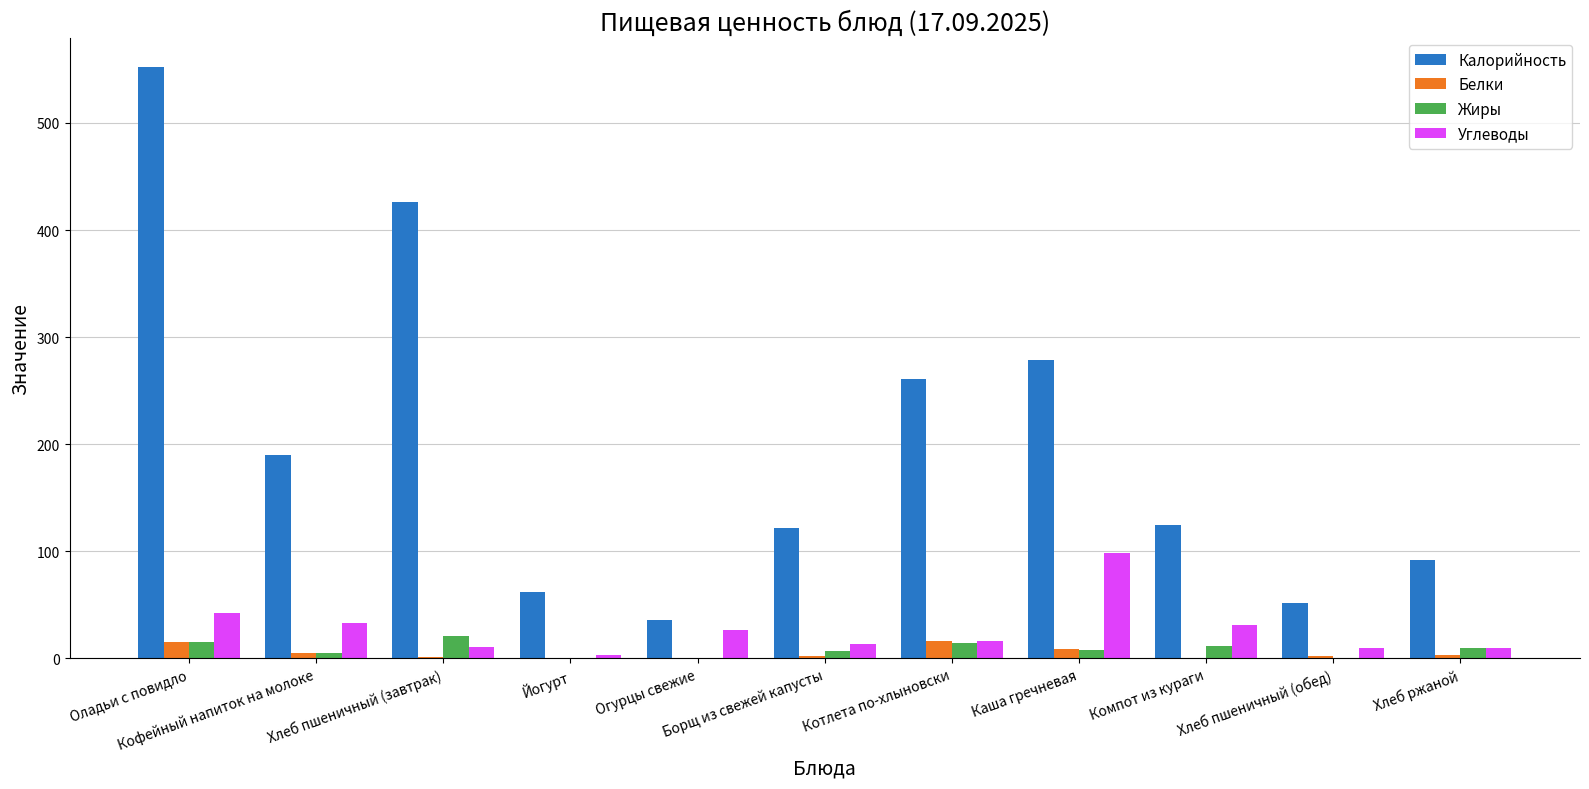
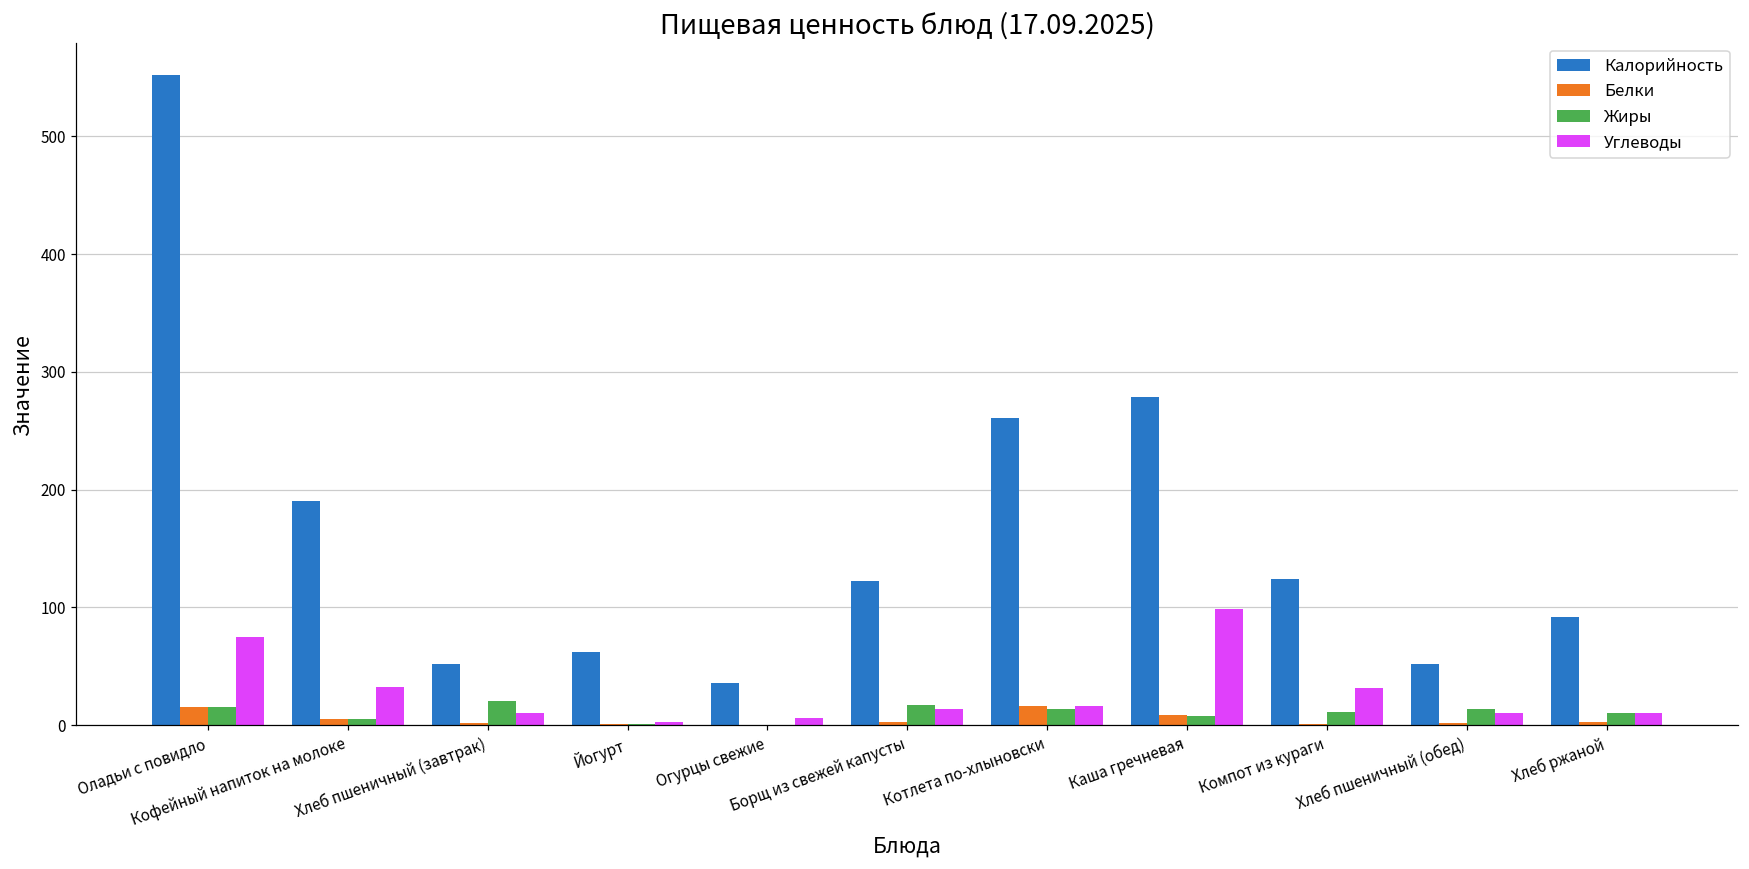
Углеводы, Оладьи с повидло: 42 -> 75
Калорийность, Хлеб пшеничный (завтрак): 426 -> 52
Углеводы, Огурцы свежие: 26 -> 6
Жиры, Борщ из свежей капусты: 7 -> 17
Жиры, Хлеб пшеничный (обед): 0 -> 14
